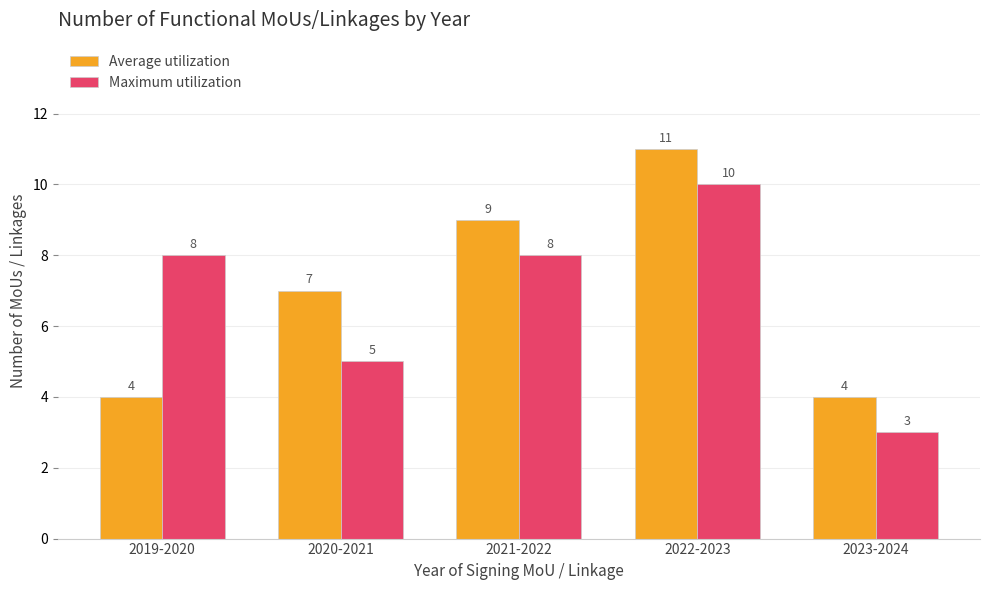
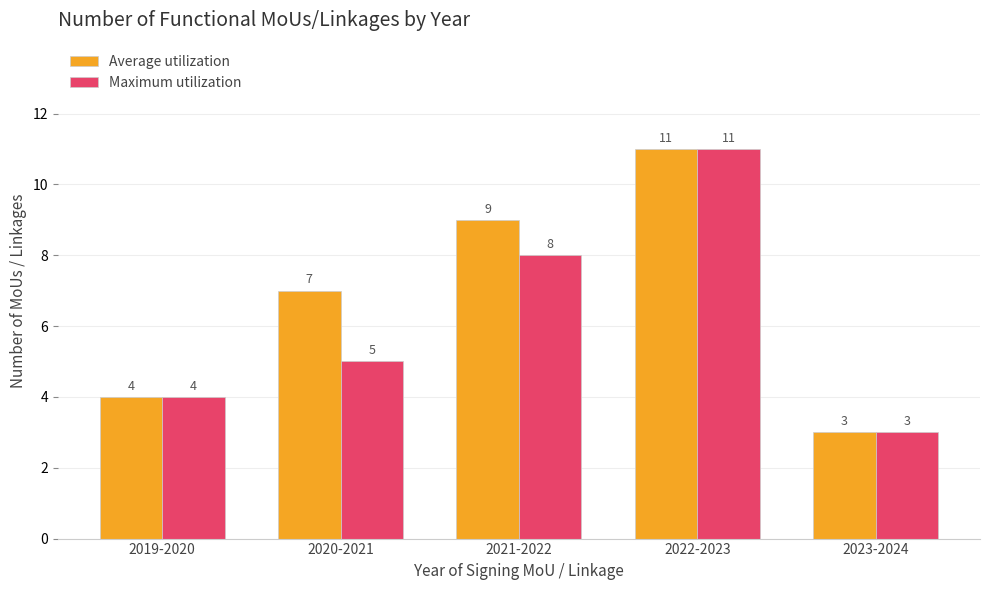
Maximum utilization, 2019-2020: 8 -> 4
Maximum utilization, 2022-2023: 10 -> 11
Average utilization, 2023-2024: 4 -> 3
